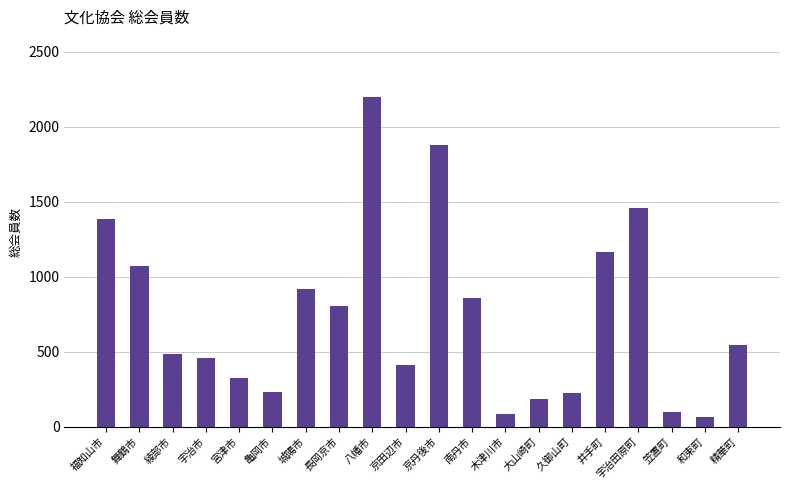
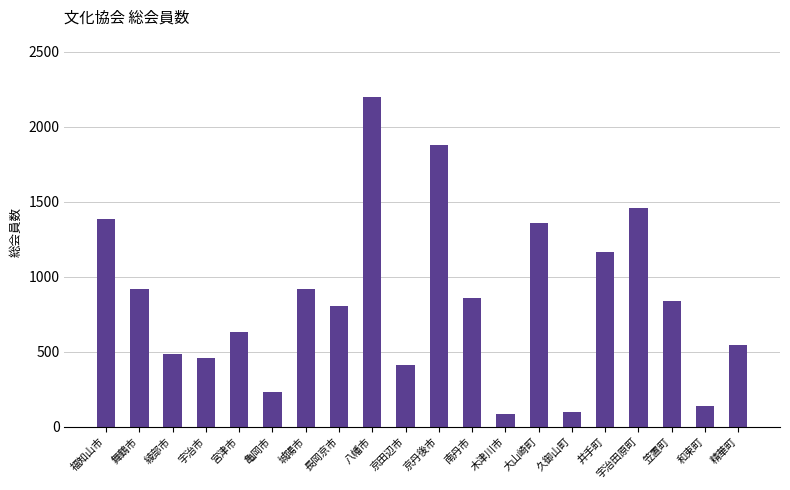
舞鶴市: 1070 -> 920
宮津市: 320 -> 630
大山崎町: 190 -> 1360
久御山町: 230 -> 100
笠置町: 100 -> 840
和束町: 60 -> 140
